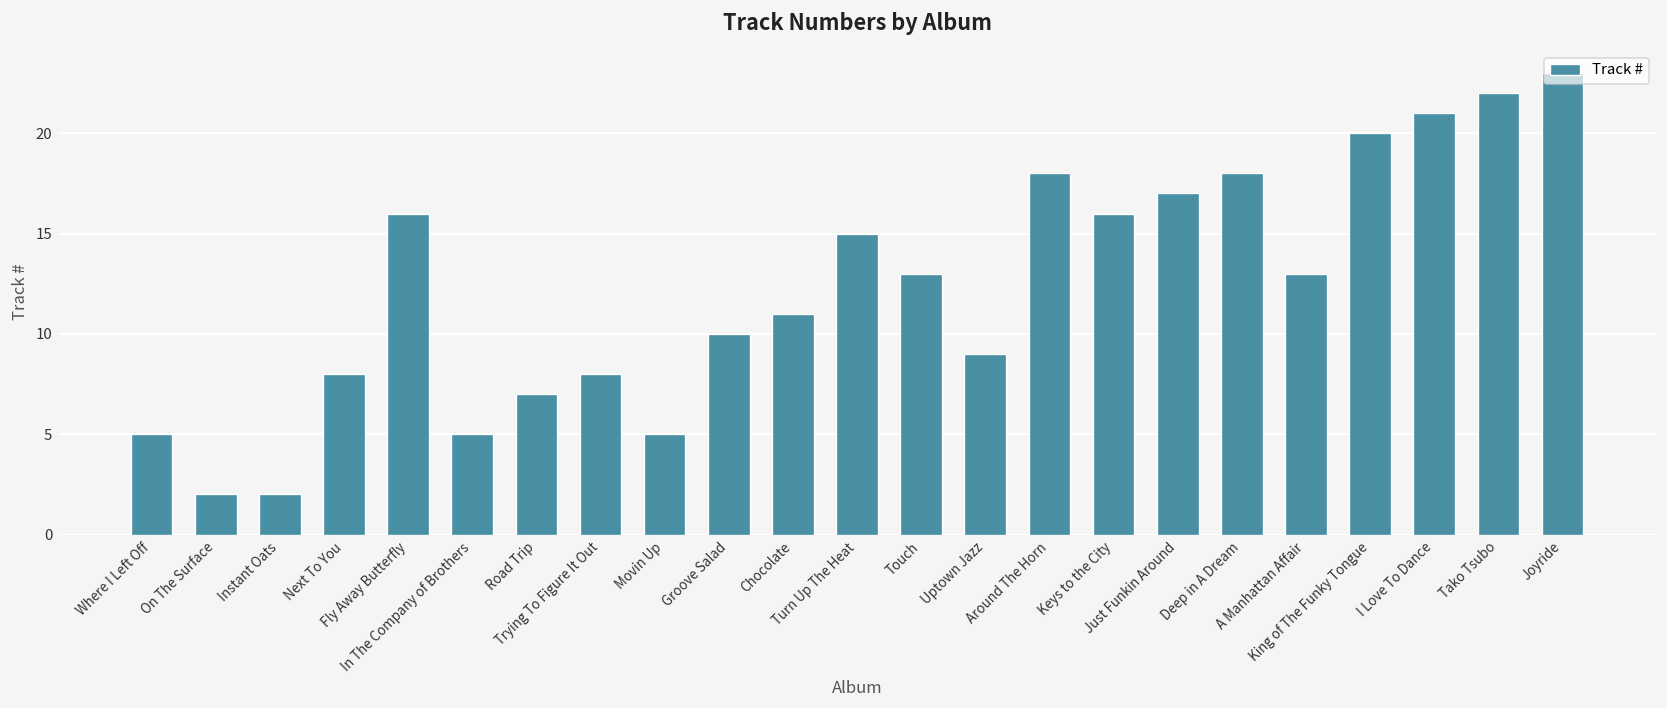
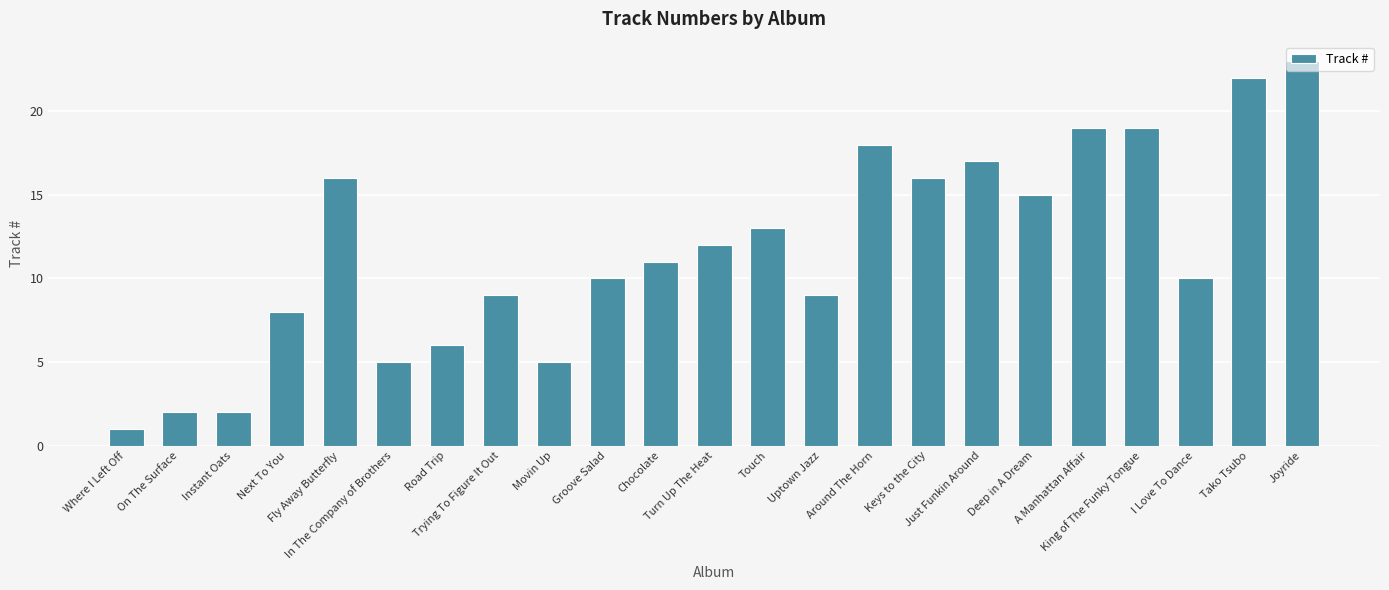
Where I Left Off: 5 -> 1
Road Trip: 7 -> 6
Trying To Figure It Out: 8 -> 9
Turn Up The Heat: 15 -> 12
Deep in A Dream: 18 -> 15
A Manhattan Affair: 13 -> 19
King of The Funky Tongue: 20 -> 19
I Love To Dance: 21 -> 10
